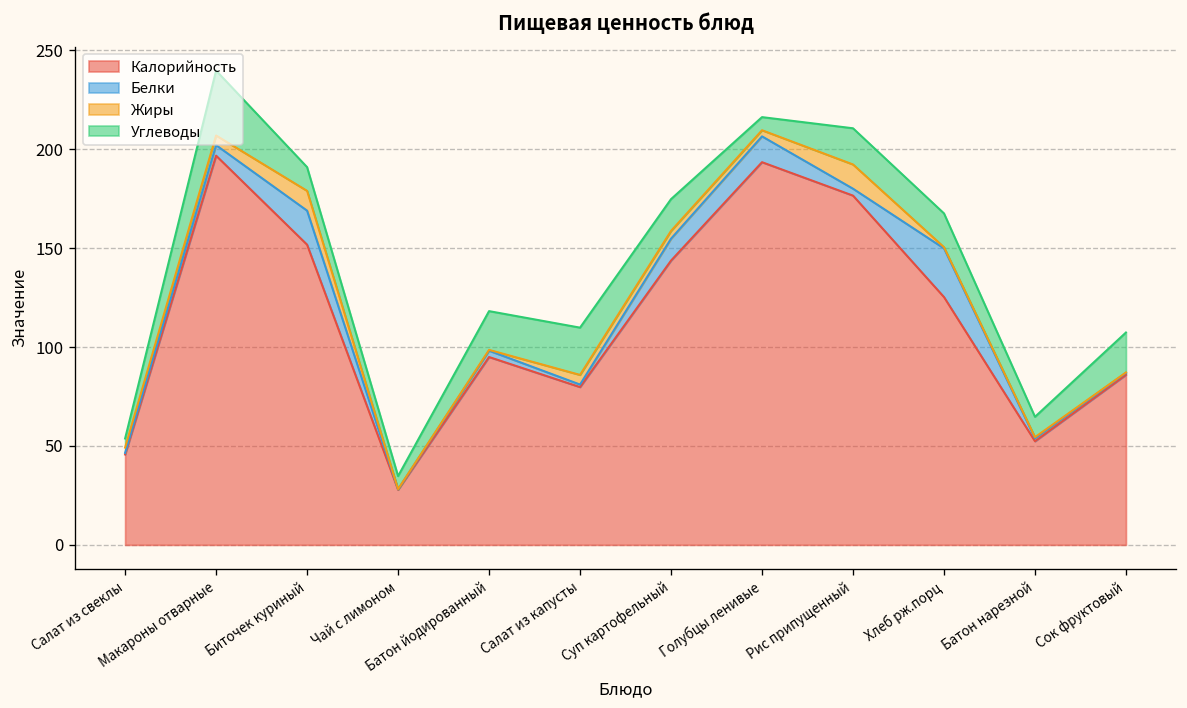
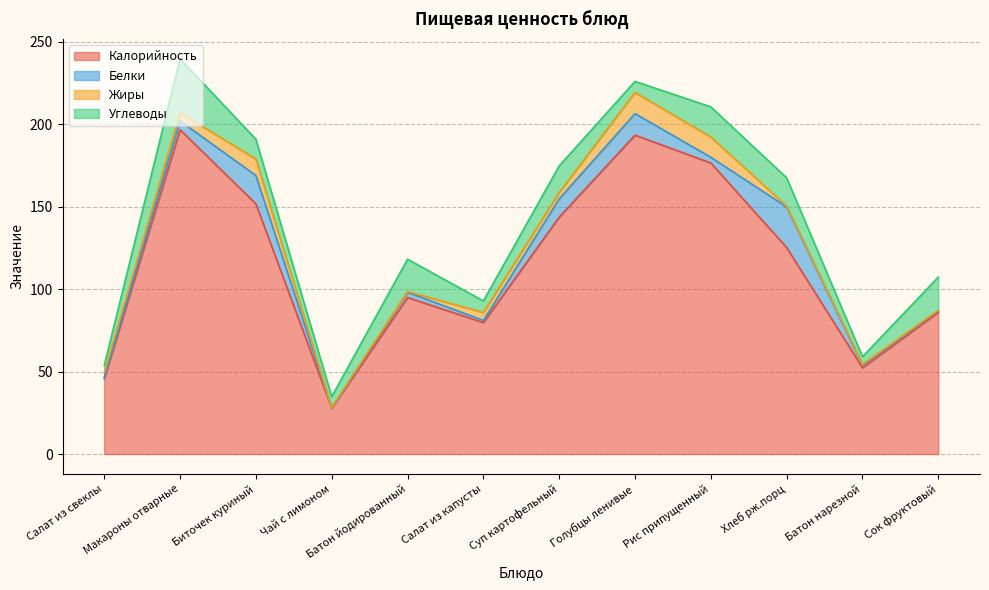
Углеводы, Салат из капусты: 24 -> 7
Жиры, Голубцы ленивые: 3 -> 13
Углеводы, Батон нарезной: 10 -> 5
